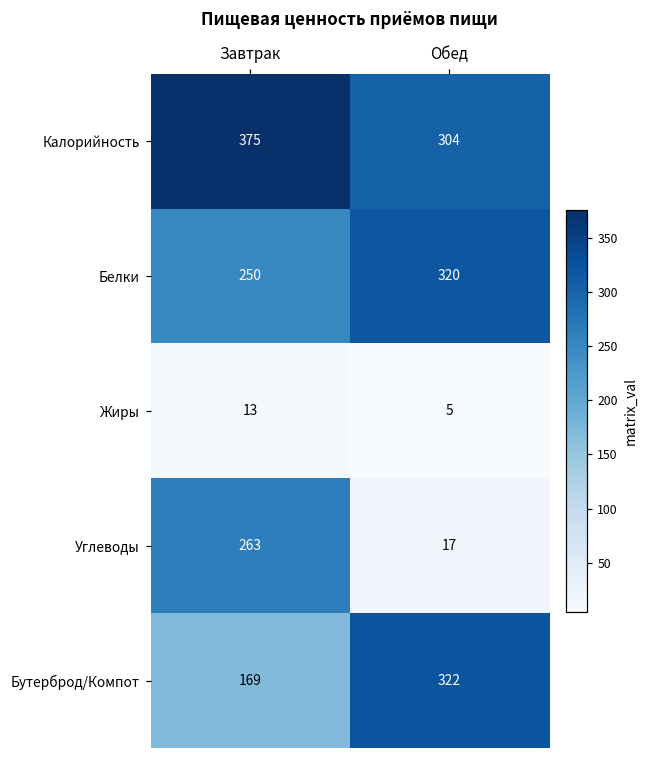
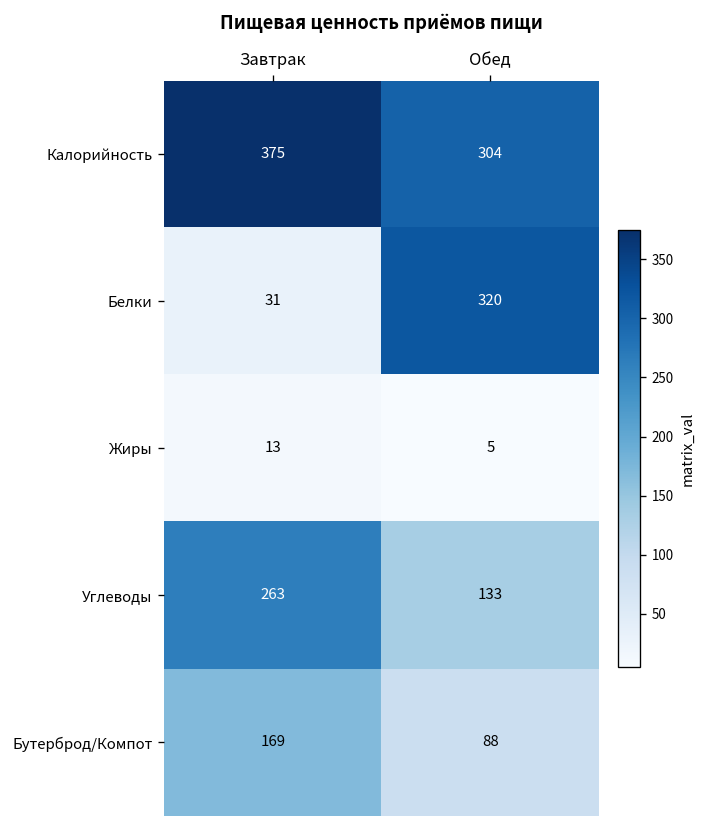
Белки, Завтрак: 250 -> 31
Углеводы, Обед: 17 -> 133
Бутерброд/Компот, Обед: 322 -> 88
